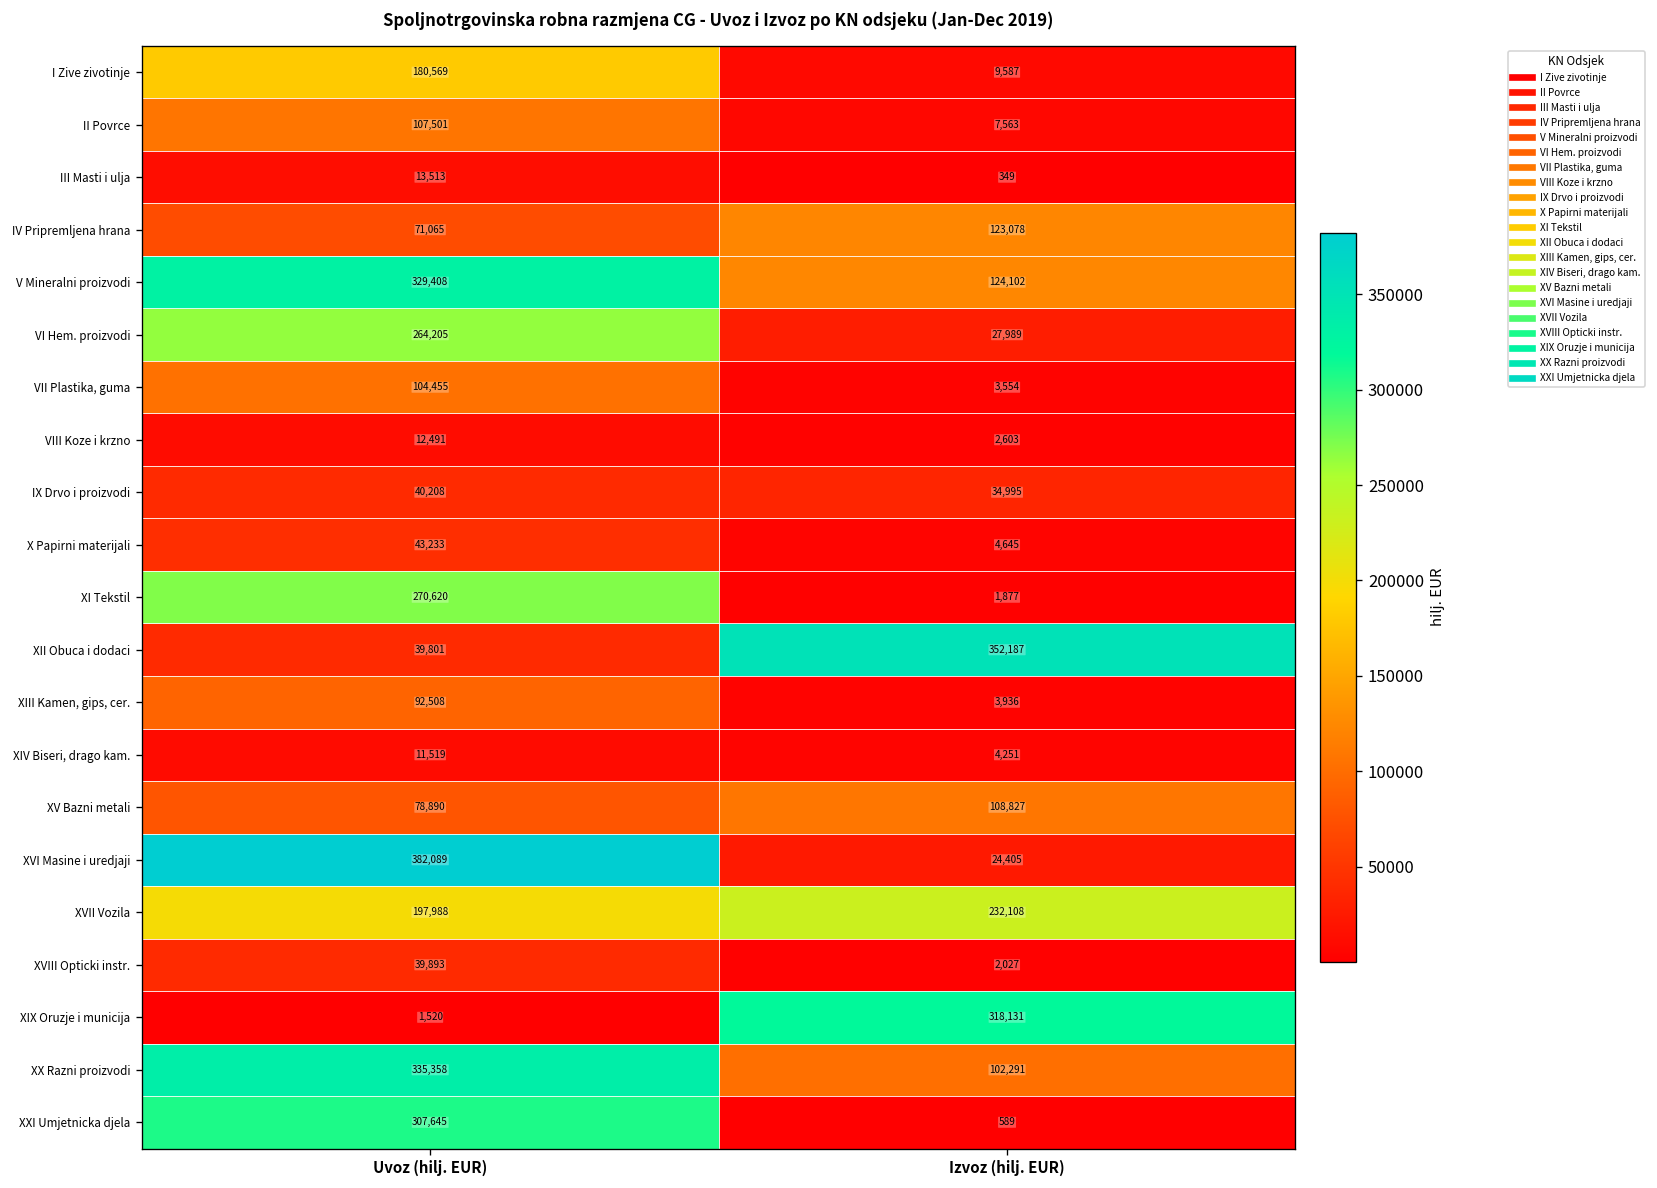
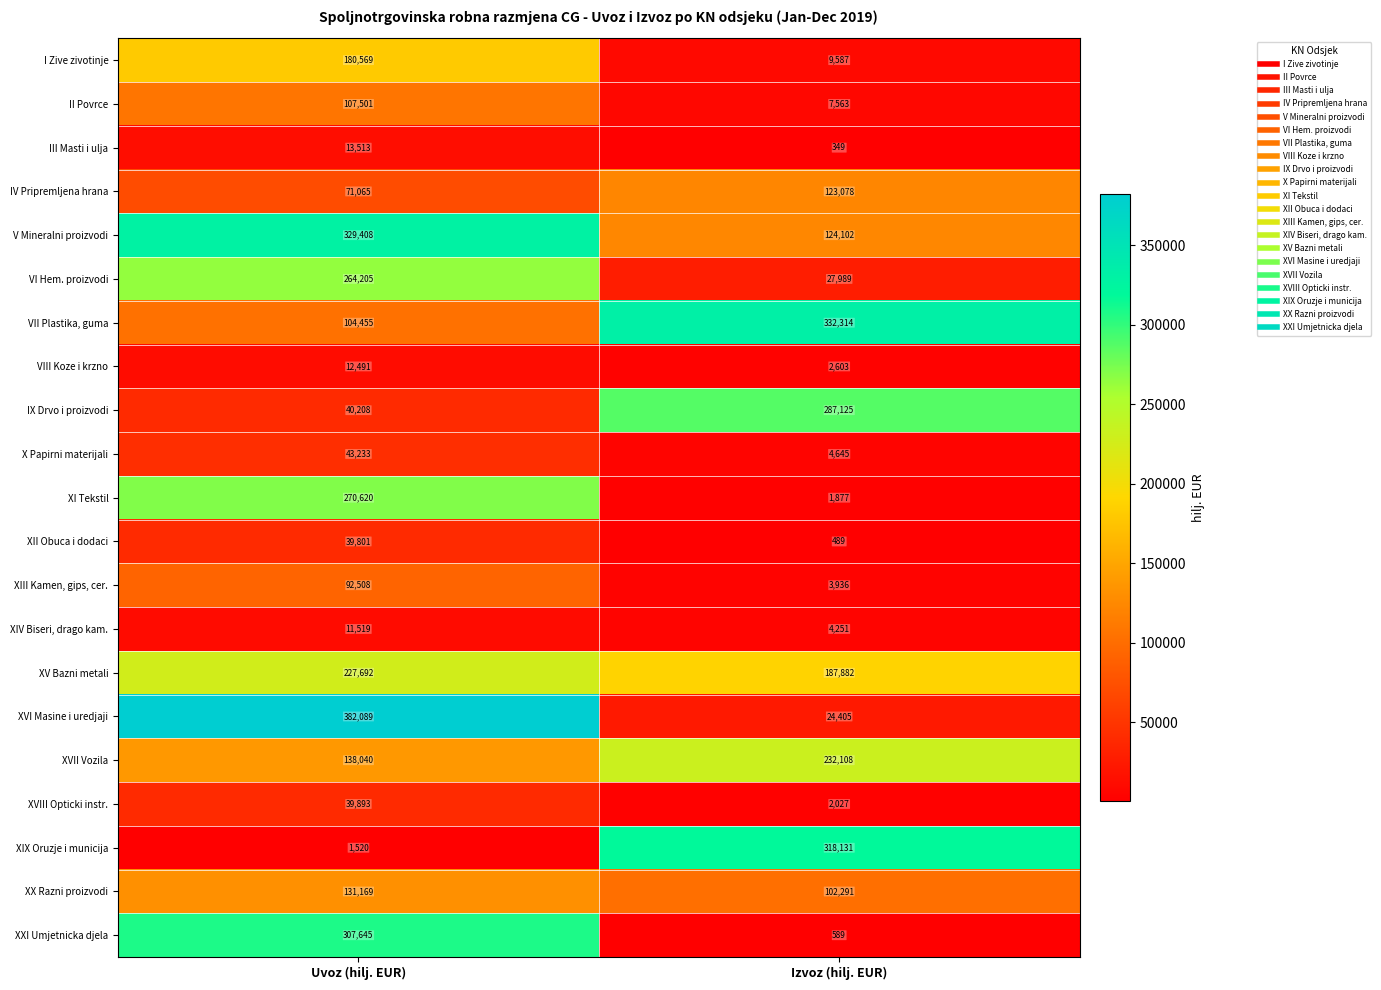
VII Plastika, guma, Izvoz (hilj. EUR): 3,554 -> 332,314
IX Drvo i proizvodi, Izvoz (hilj. EUR): 34,995 -> 287,125
XII Obuca i dodaci, Izvoz (hilj. EUR): 352,187 -> 489
XV Bazni metali, Uvoz (hilj. EUR): 78,890 -> 227,692
XV Bazni metali, Izvoz (hilj. EUR): 108,827 -> 187,882
XVII Vozila, Uvoz (hilj. EUR): 197,988 -> 138,040
XX Razni proizvodi, Uvoz (hilj. EUR): 335,358 -> 131,169
